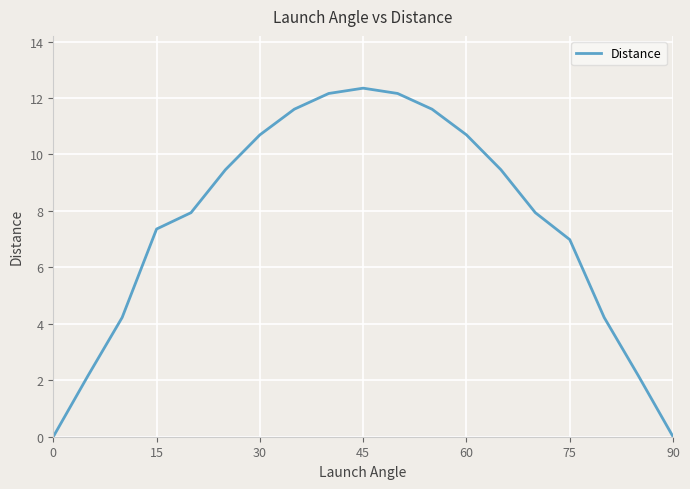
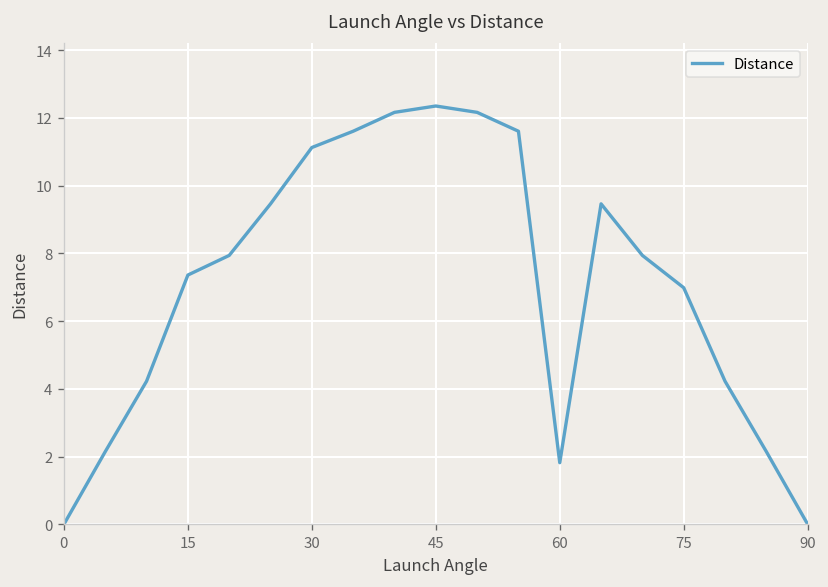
30: 10.7 -> 11.1
60: 10.7 -> 1.8
